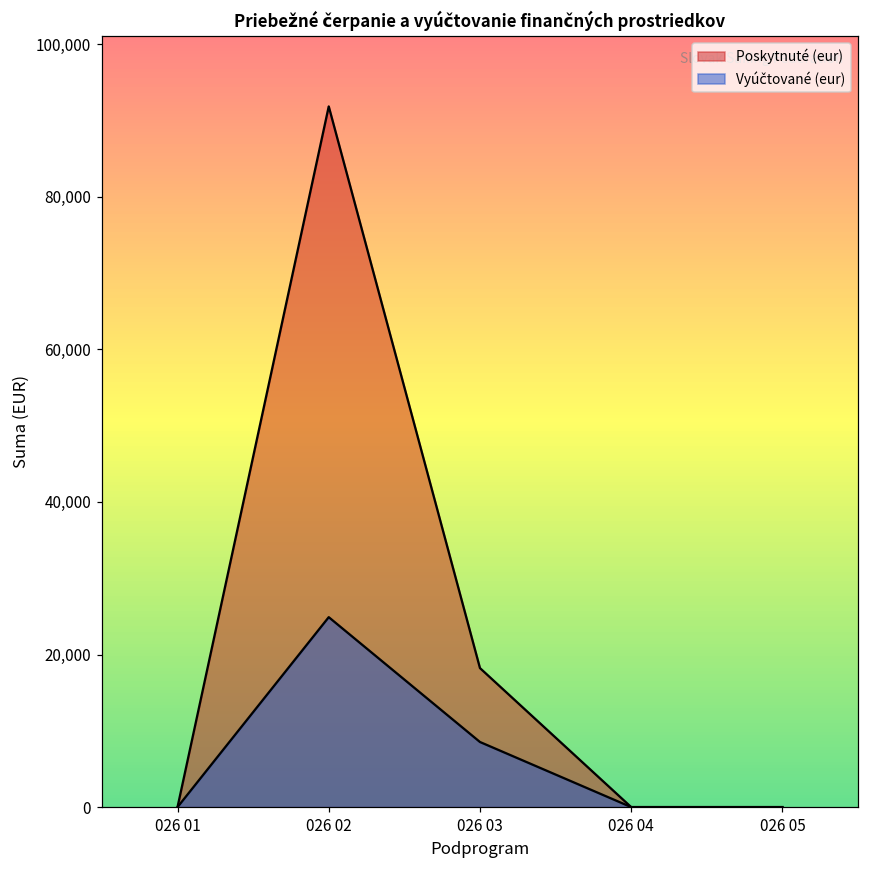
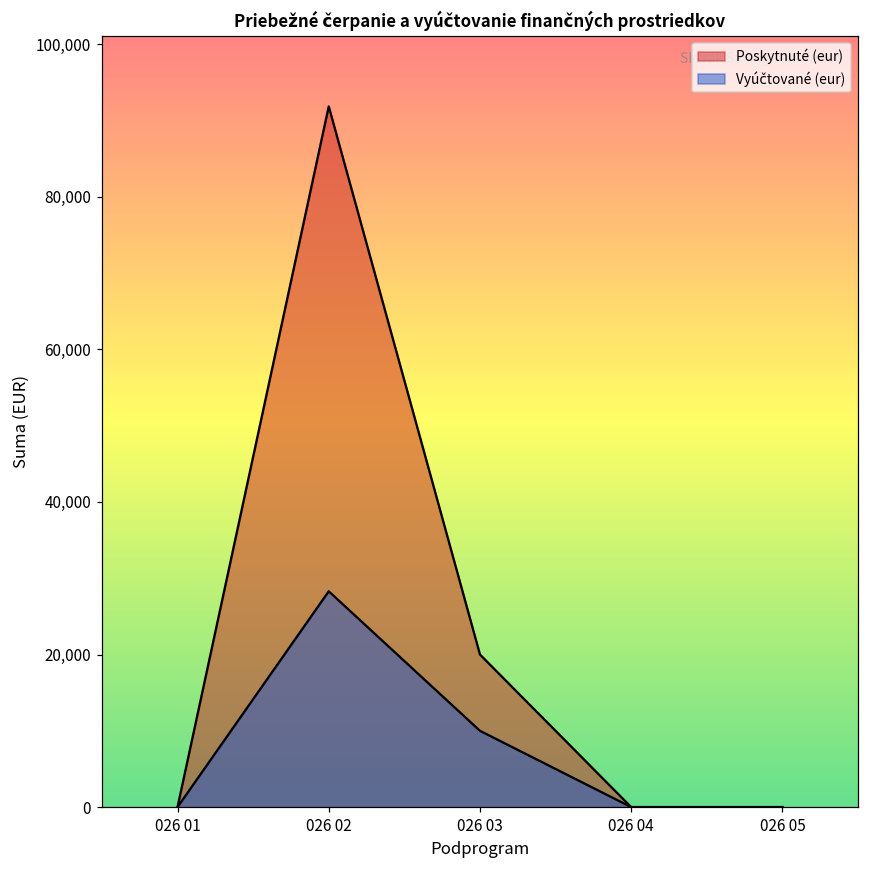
Vyúčtované (eur), 026 02: 25,000 -> 28,000
Poskytnuté (eur), 026 03: 18,000 -> 20,000
Vyúčtované (eur), 026 03: 9,000 -> 10,000
